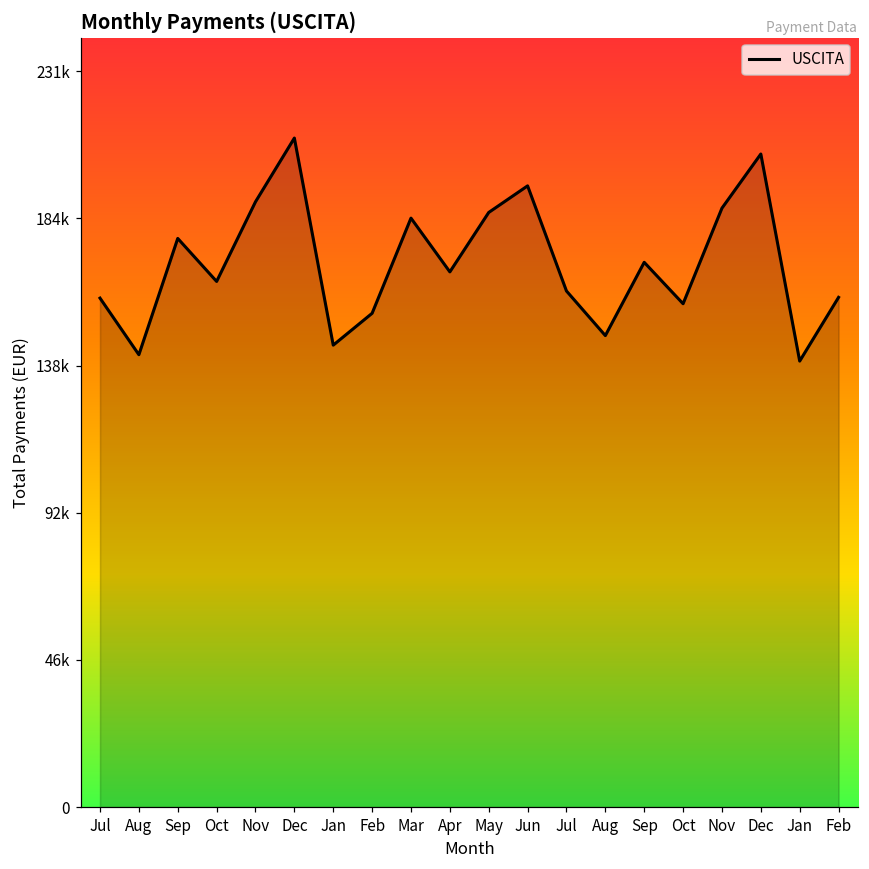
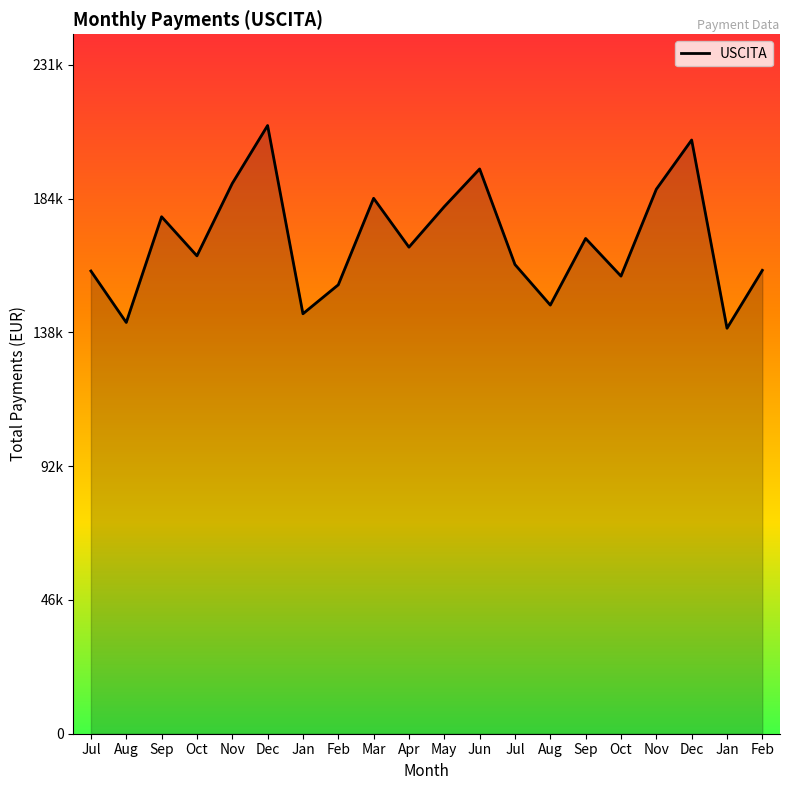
May: 187000 -> 182000
